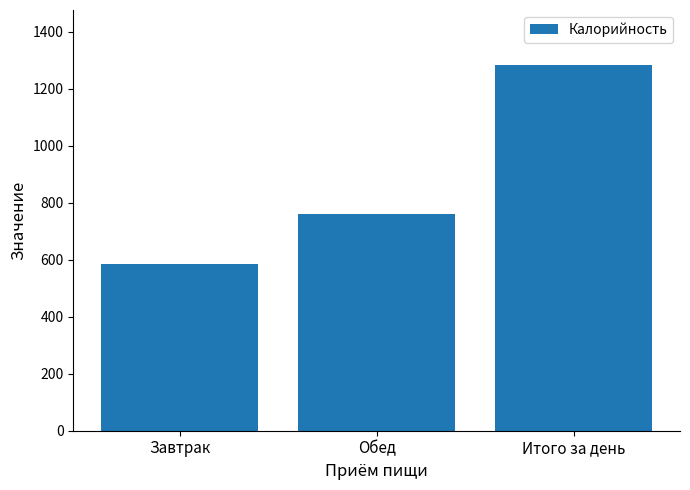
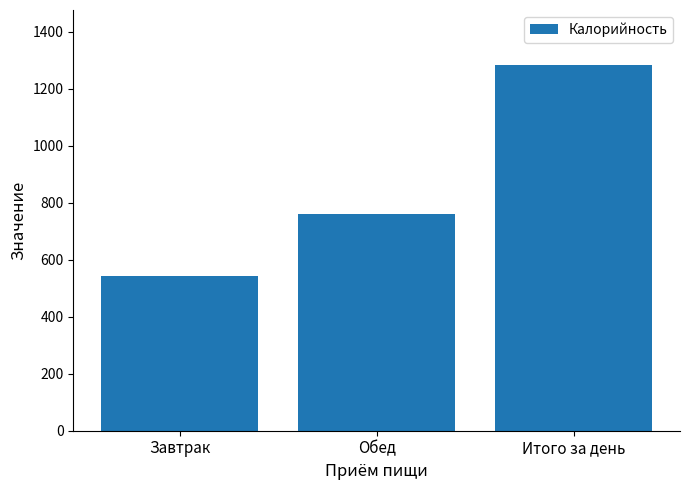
Завтрак: 590 -> 540
